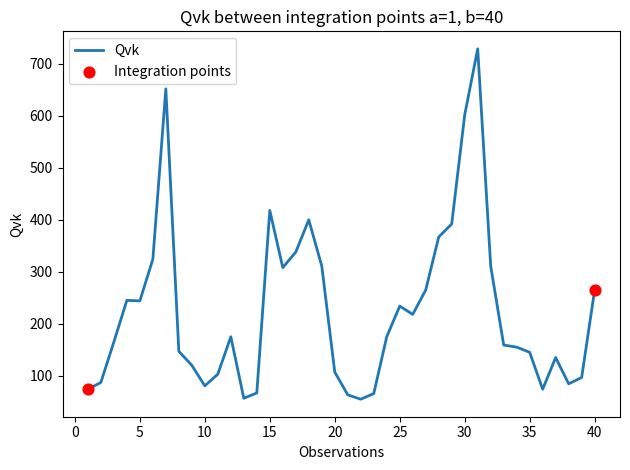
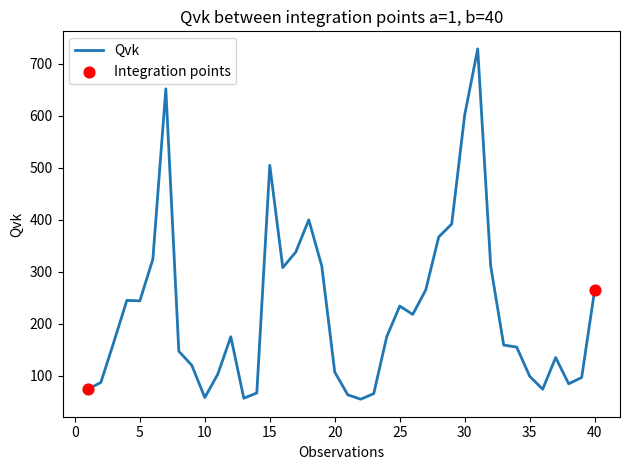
Qvk, 10: 80 -> 60
Qvk, 15: 420 -> 510
Qvk, 35: 150 -> 100
